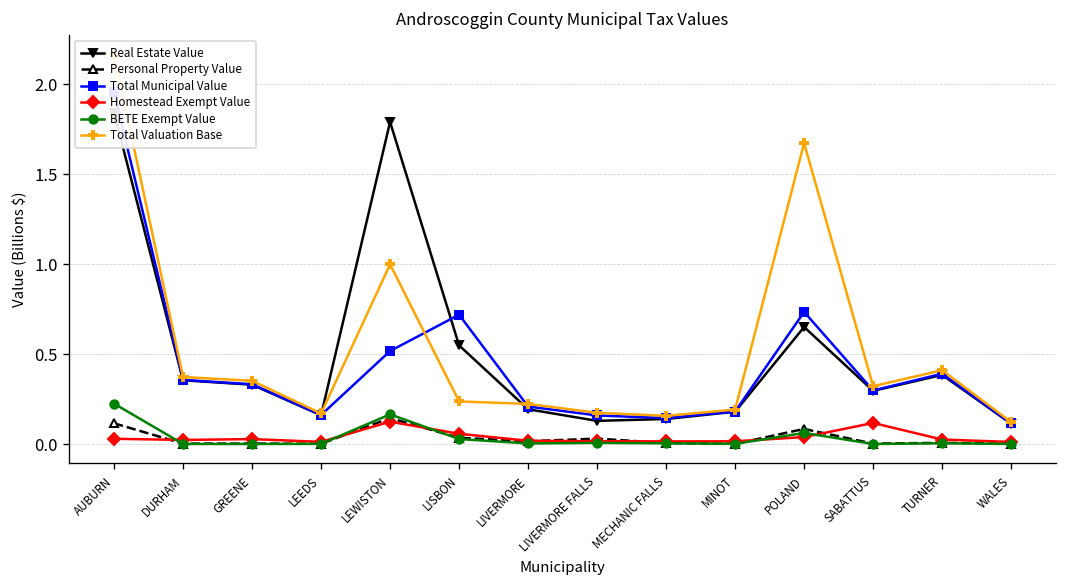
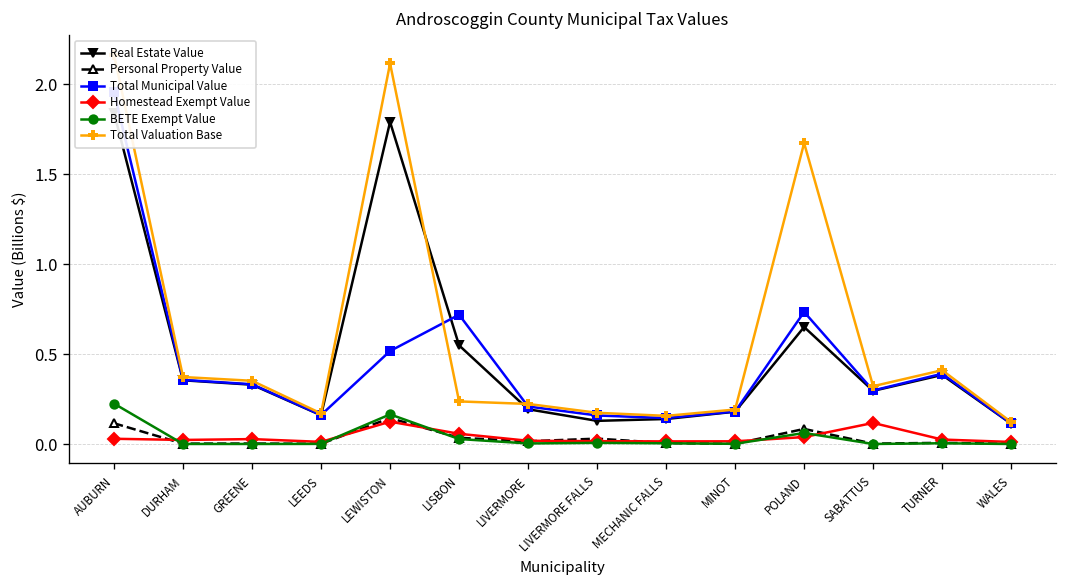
Total Valuation Base, LEWISTON: 1.00 -> 2.12
